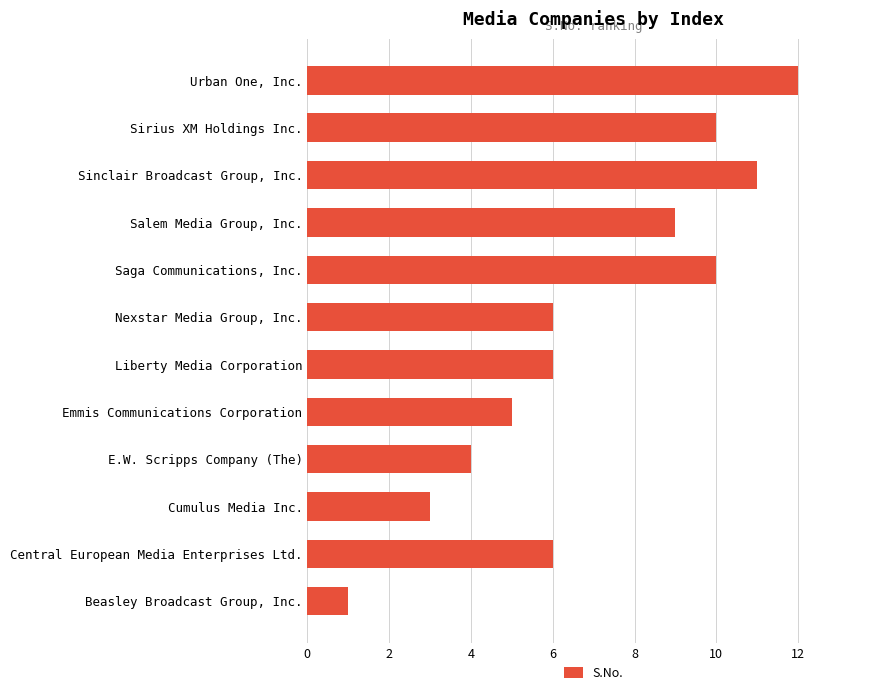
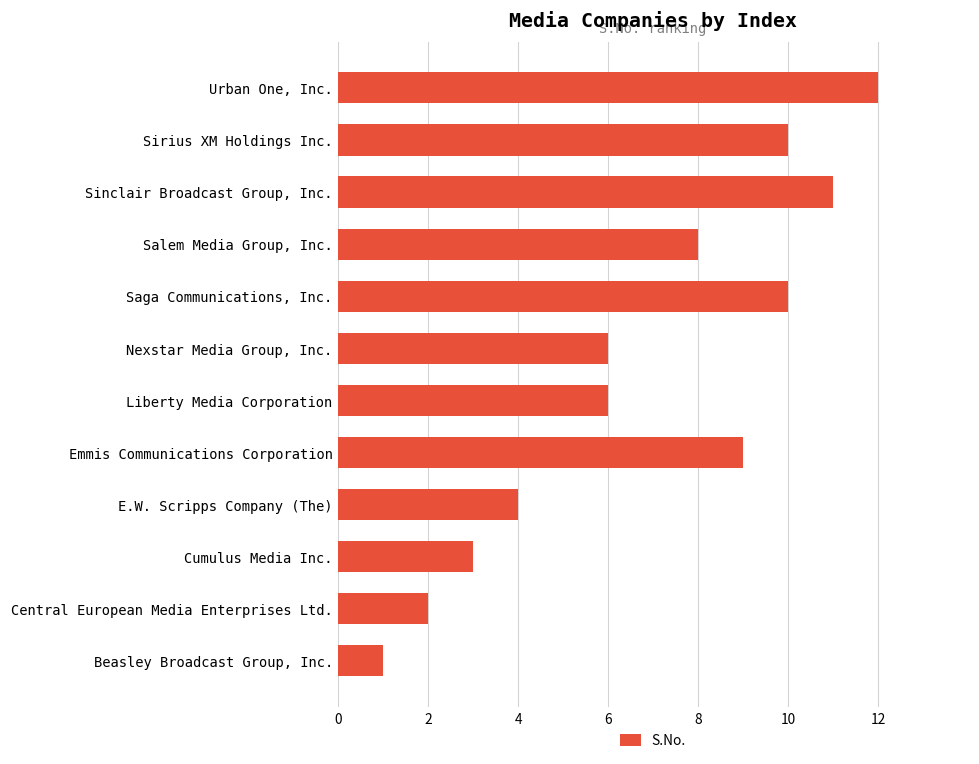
Salem Media Group, Inc.: 9 -> 8
Emmis Communications Corporation: 5 -> 9
Central European Media Enterprises Ltd.: 6 -> 2
